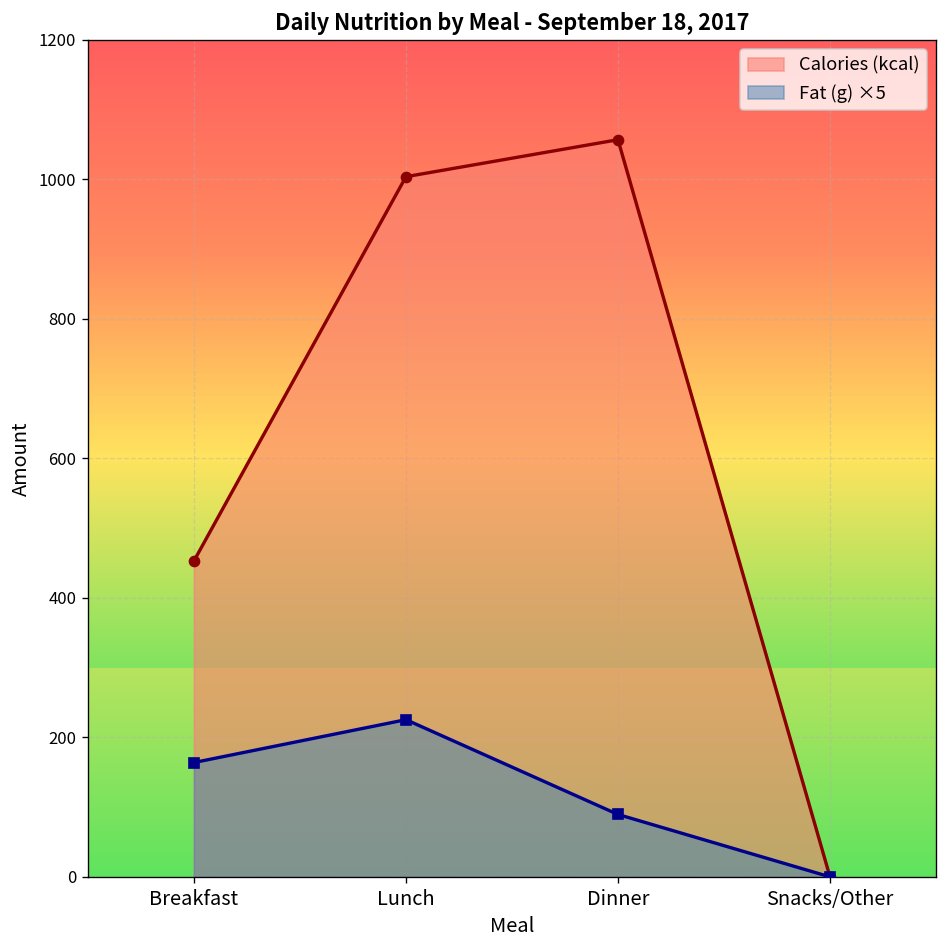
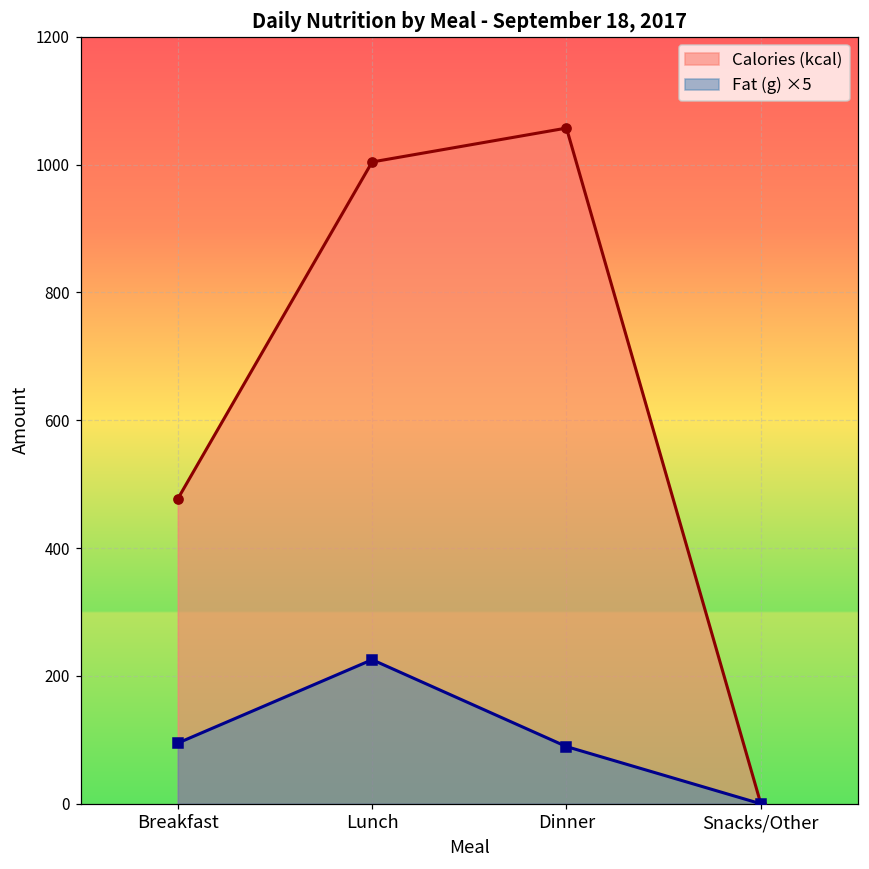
Calories (kcal), Breakfast: 450 -> 480
Fat (g) ×5, Breakfast: 160 -> 90
